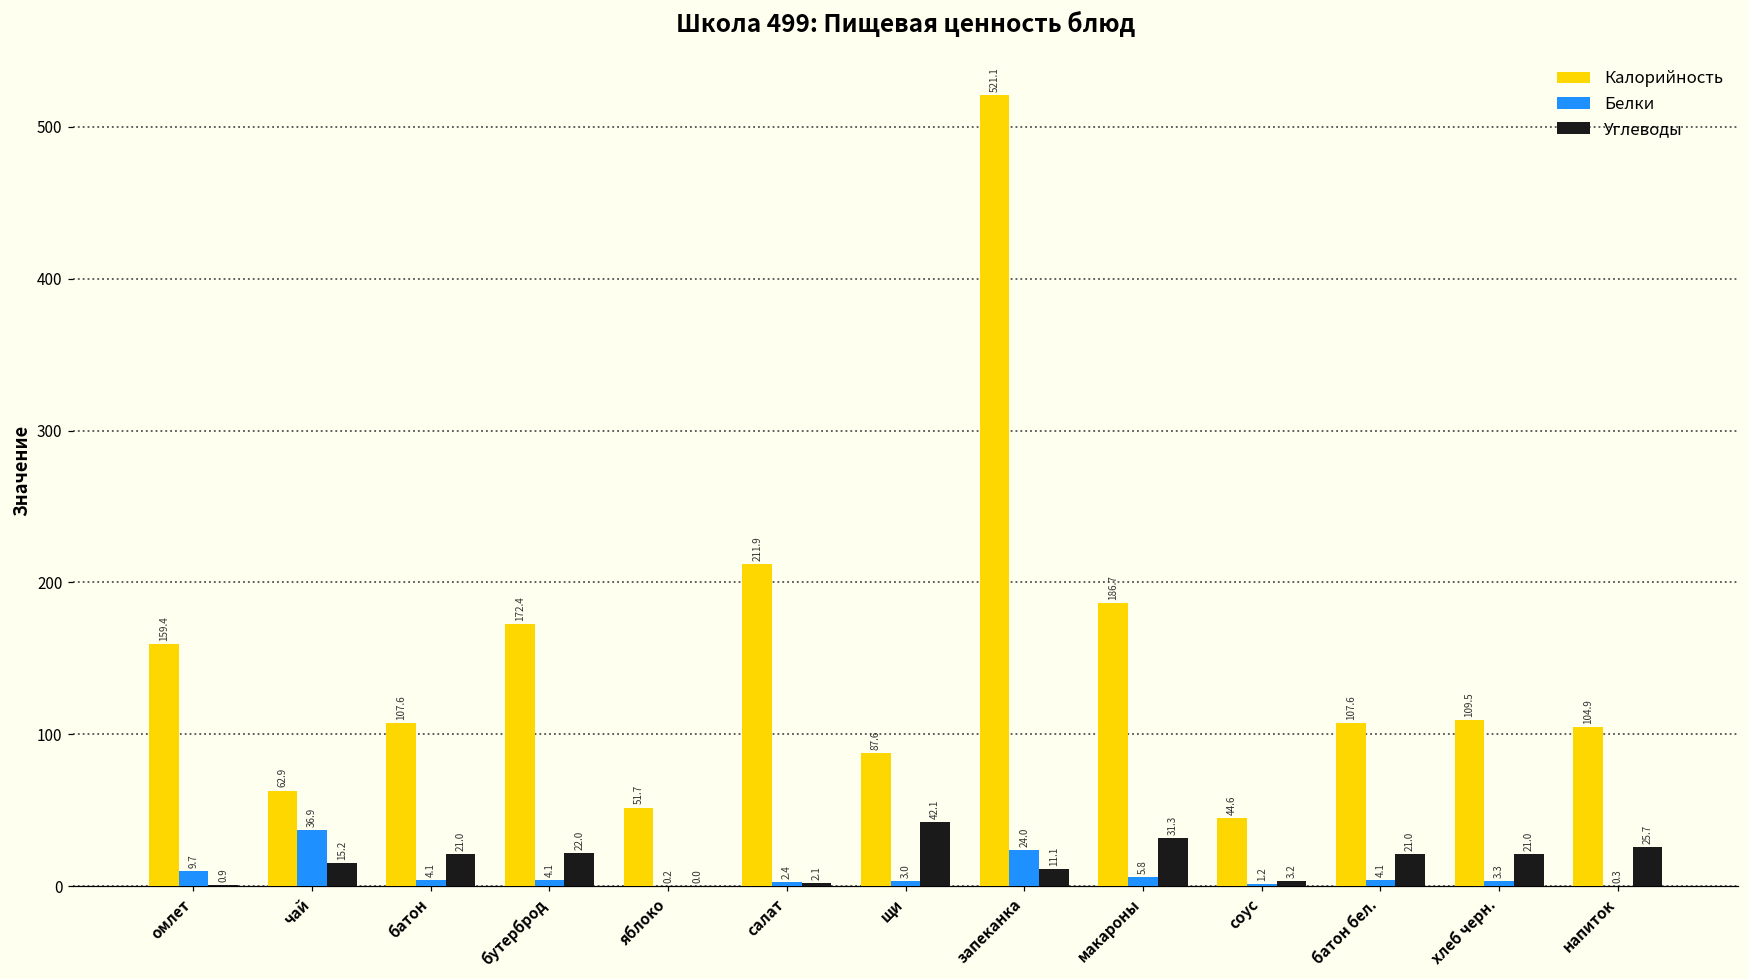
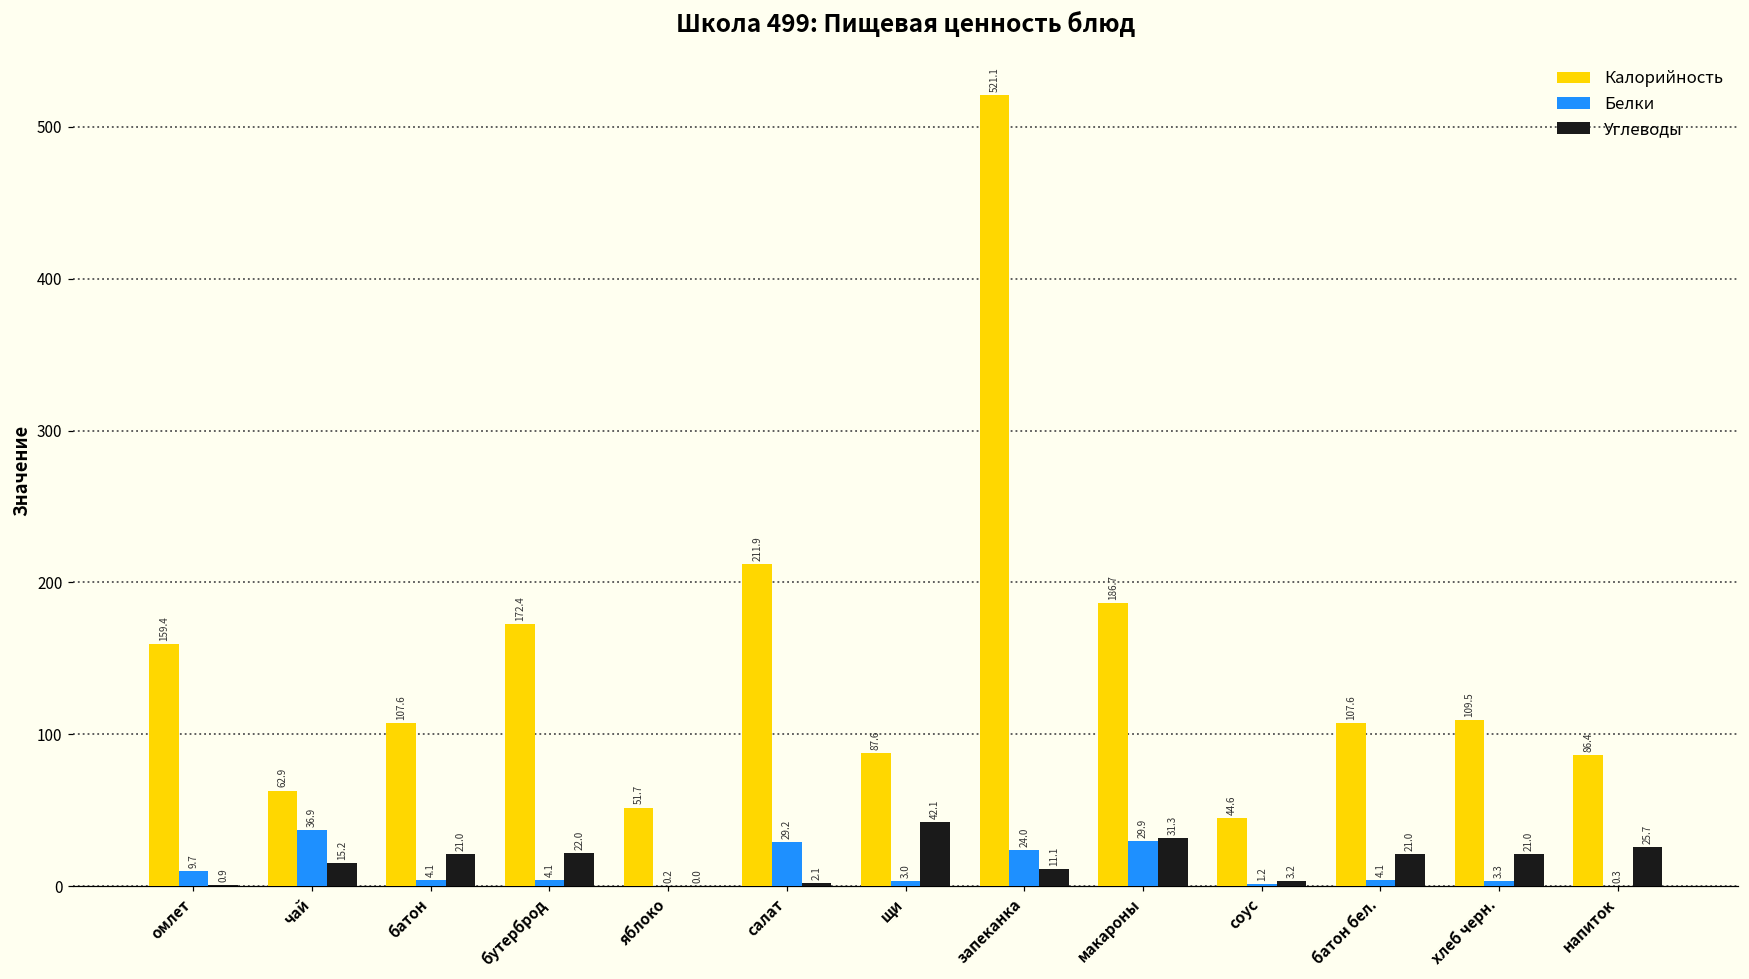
Белки, салат: 2.4 -> 29.2
Белки, макароны: 5.8 -> 29.9
Калорийность, напиток: 104.9 -> 86.4
